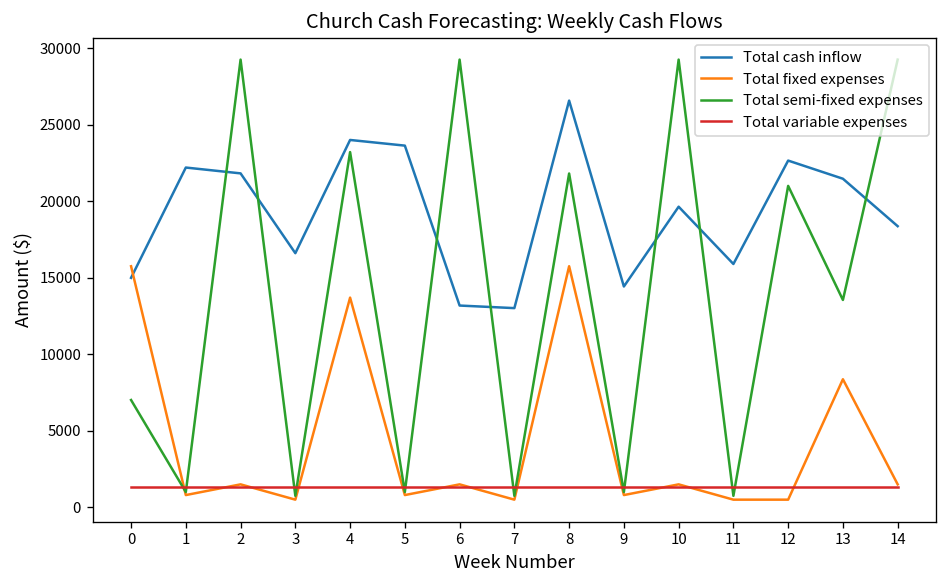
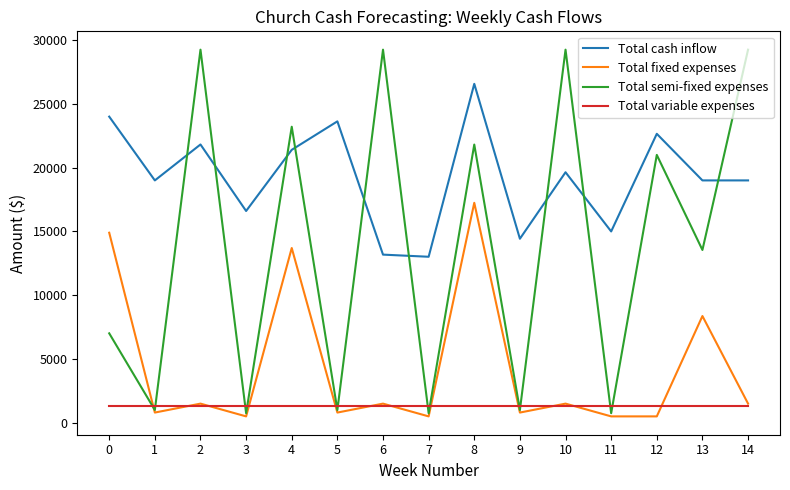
Total cash inflow, 0: 15000 -> 24000
Total fixed expenses, 0: 15800 -> 14900
Total cash inflow, 1: 22200 -> 19000
Total cash inflow, 4: 24000 -> 21400
Total fixed expenses, 8: 15800 -> 17200
Total cash inflow, 11: 15900 -> 15000
Total cash inflow, 13: 21500 -> 19000
Total cash inflow, 14: 18400 -> 19000
